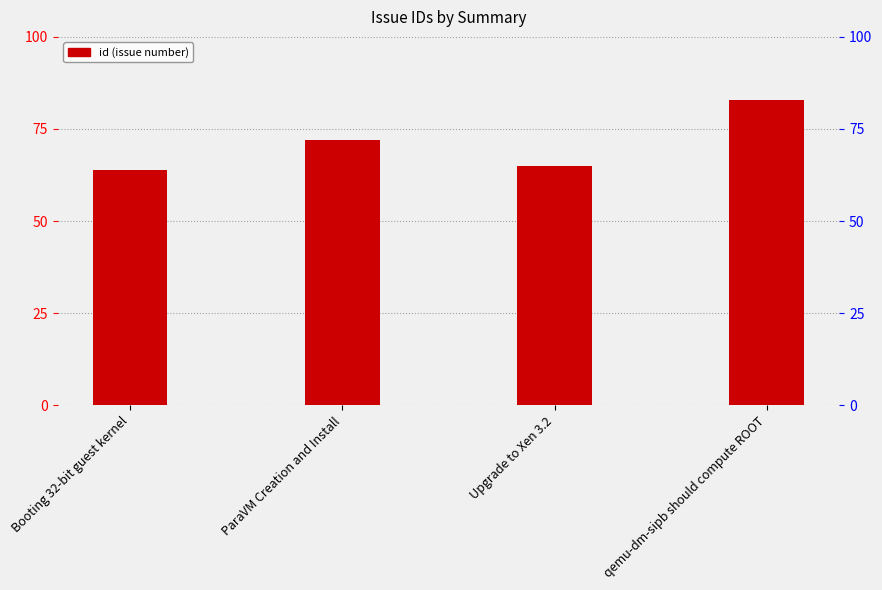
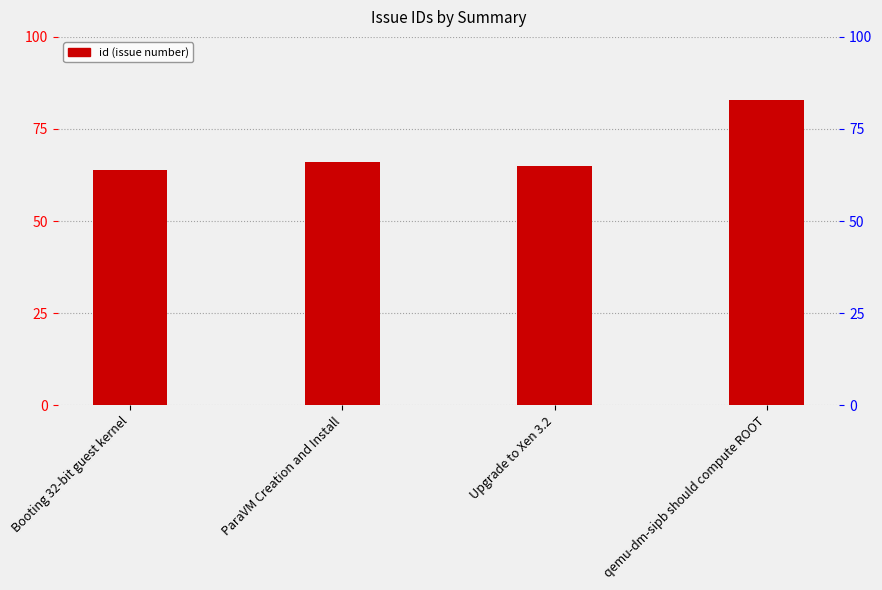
ParaVM Creation and Install: 72 -> 66
